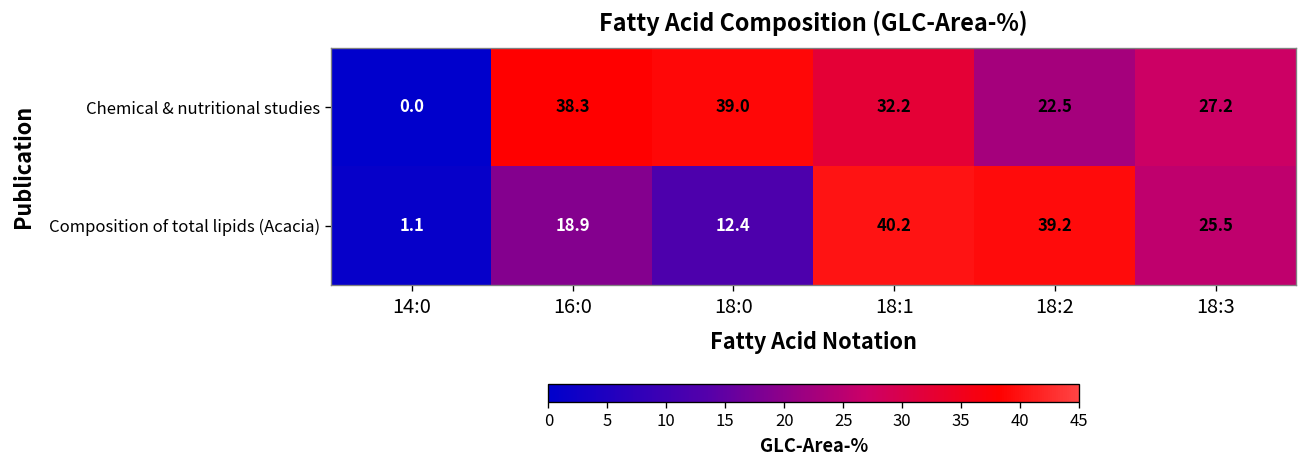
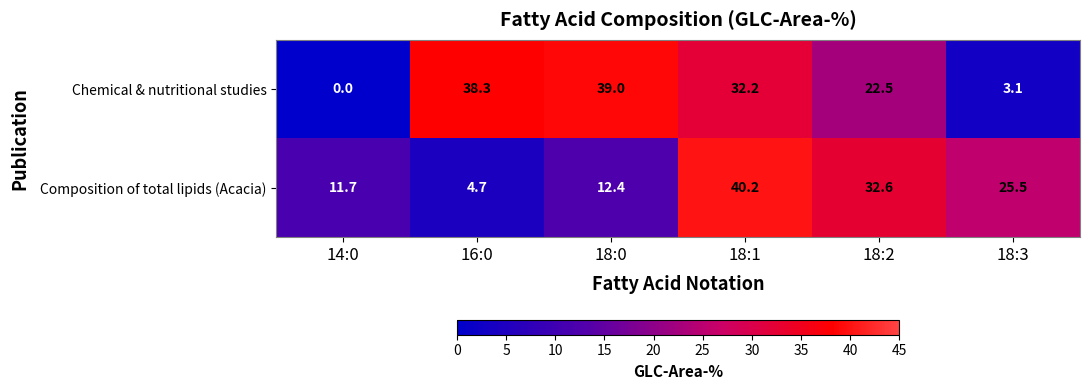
Chemical & nutritional studies, 18:3: 27.2 -> 3.1
Composition of total lipids (Acacia), 14:0: 1.1 -> 11.7
Composition of total lipids (Acacia), 16:0: 18.9 -> 4.7
Composition of total lipids (Acacia), 18:2: 39.2 -> 32.6
